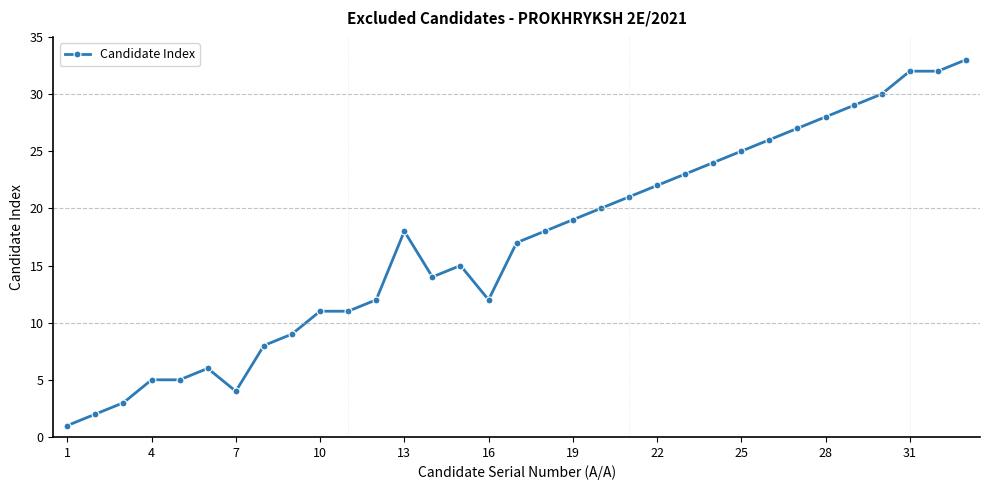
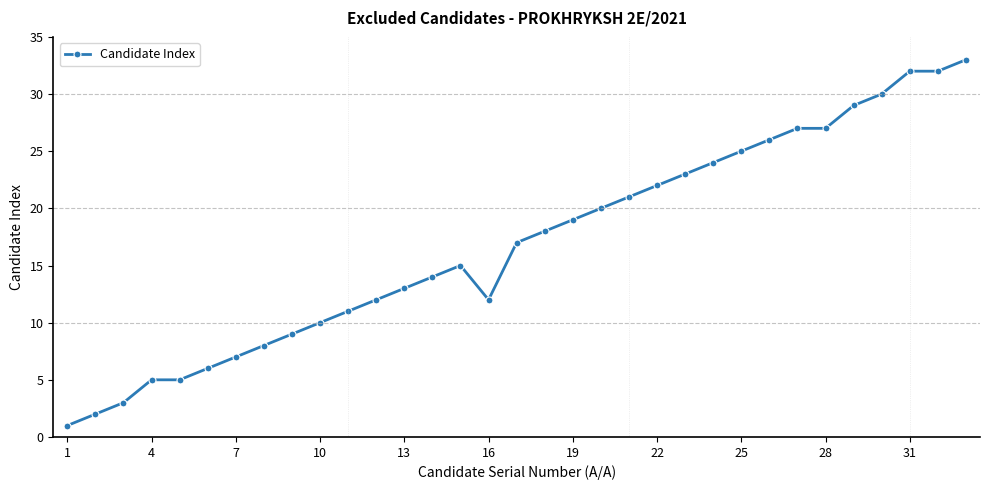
7: 4 -> 7
10: 11 -> 10
13: 18 -> 13
28: 28 -> 27
